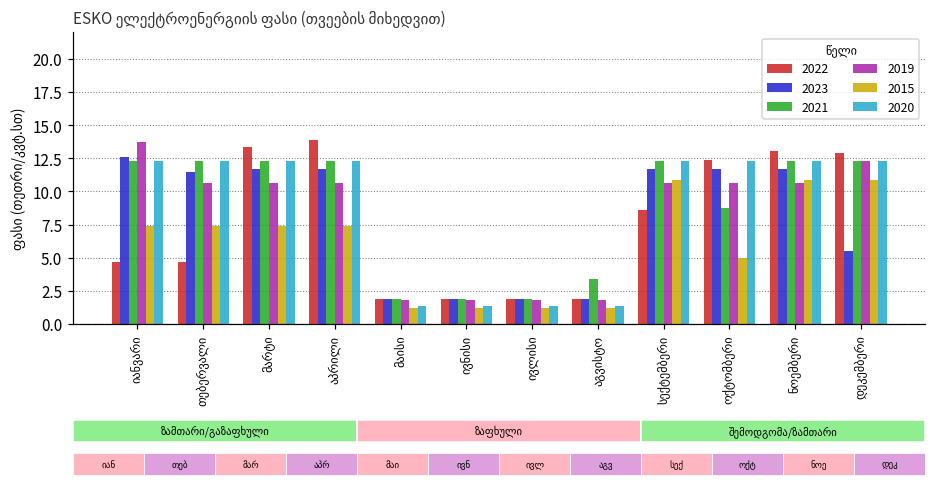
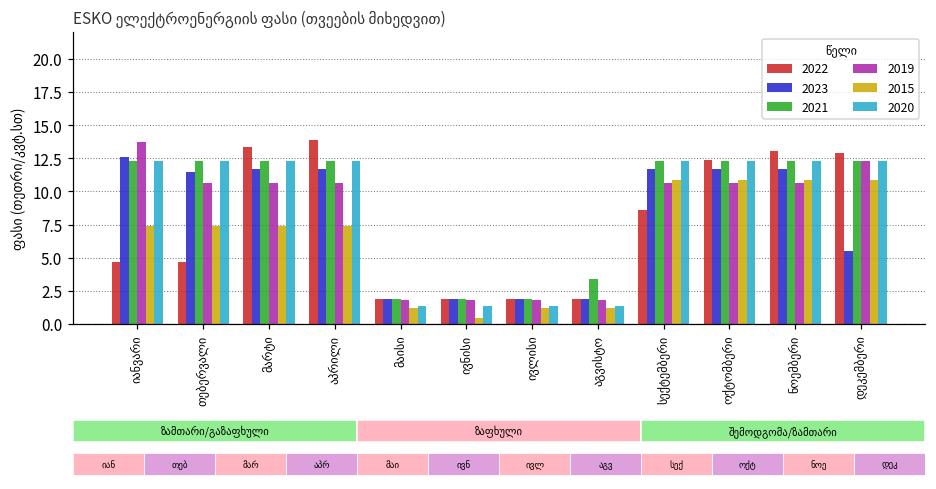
ESKO ელექტროენერგიის ფასი (თვეების მიხედვით), 2015, ივნისი: 1.2 -> 0.5
ESKO ელექტროენერგიის ფასი (თვეების მიხედვით), 2021, ოქტომბერი: 8.8 -> 12.3
ESKO ელექტროენერგიის ფასი (თვეების მიხედვით), 2015, ოქტომბერი: 4.9 -> 10.9
